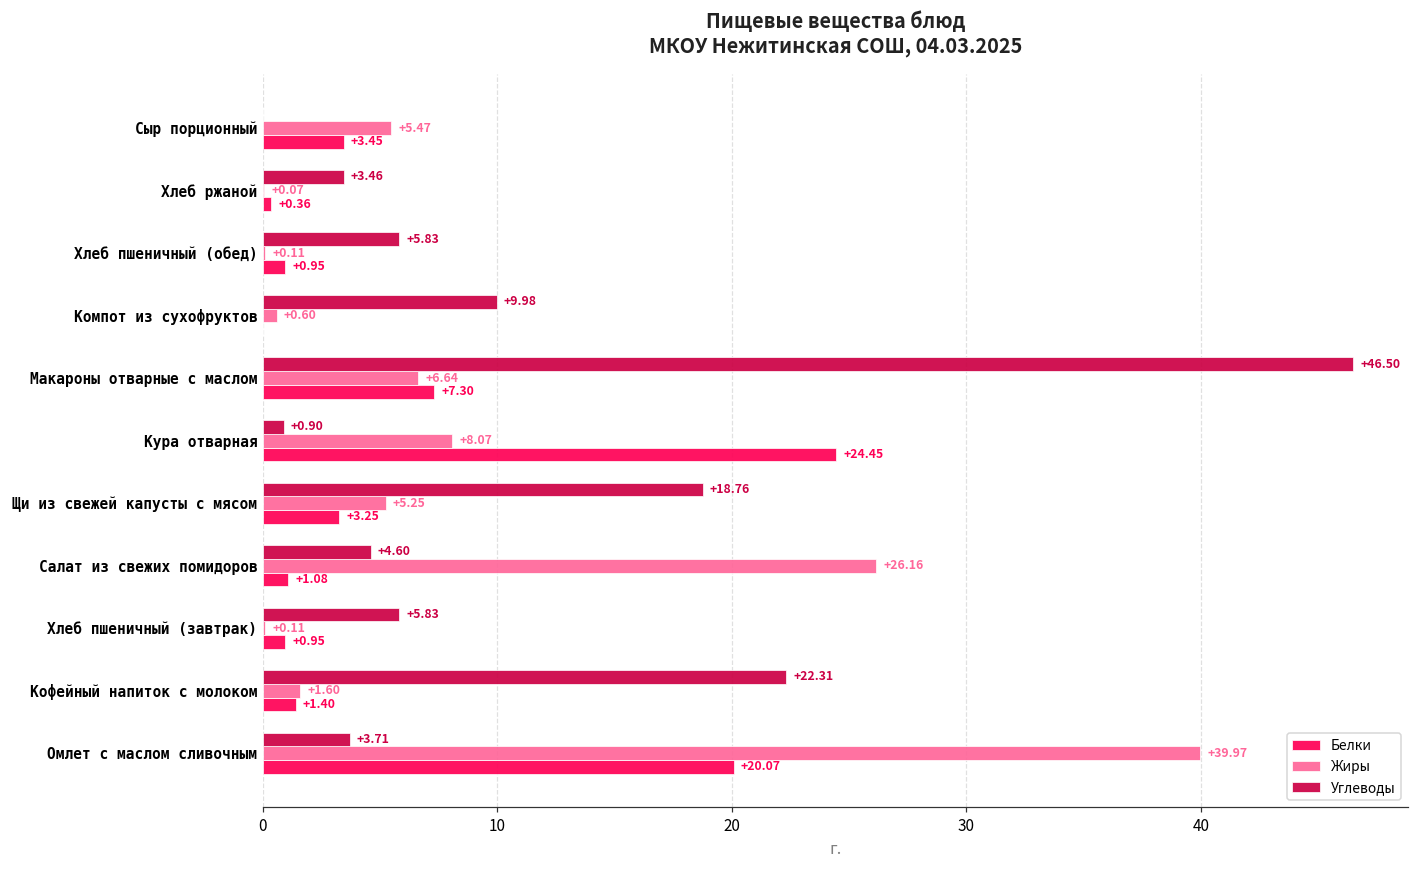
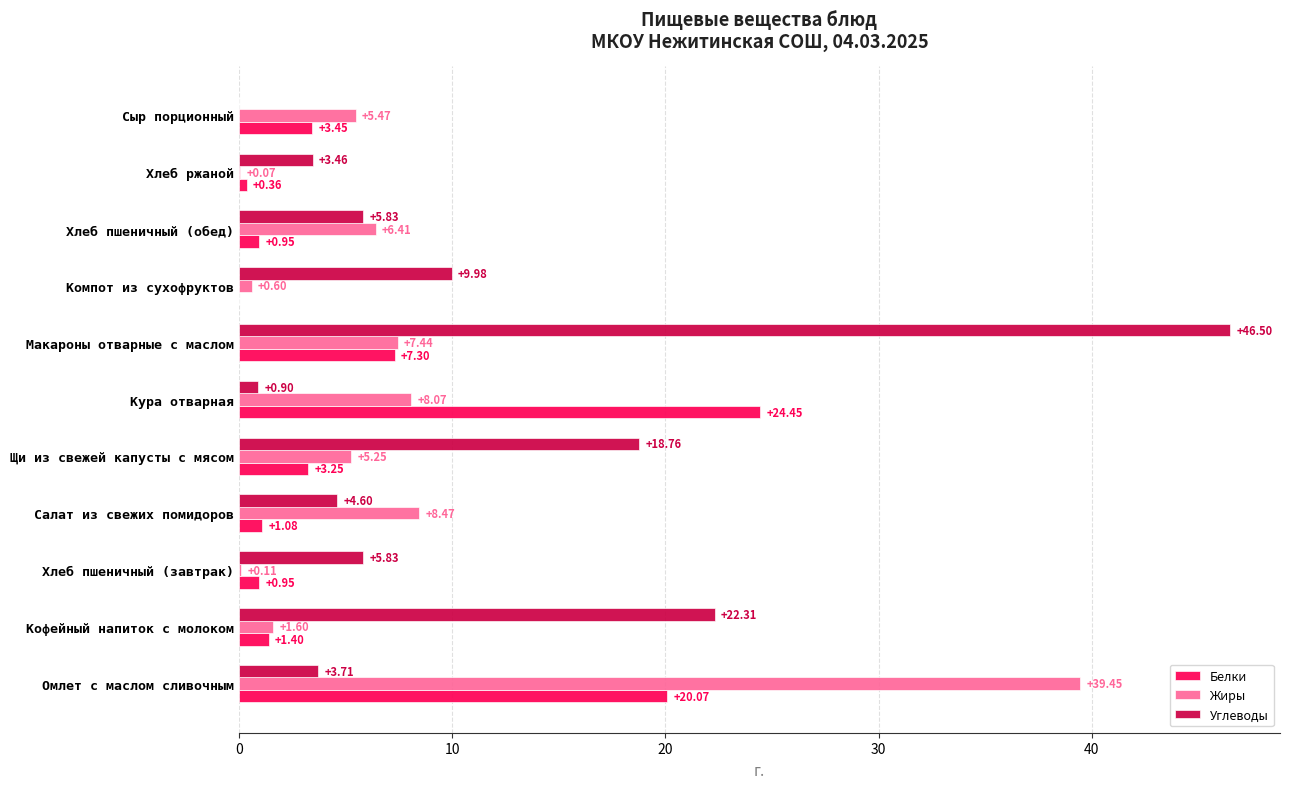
Жиры, Хлеб пшеничный (обед): +0.11 -> +6.41
Жиры, Макароны отварные с маслом: +6.64 -> +7.44
Жиры, Салат из свежих помидоров: +26.16 -> +8.47
Жиры, Омлет с маслом сливочным: +39.97 -> +39.45
